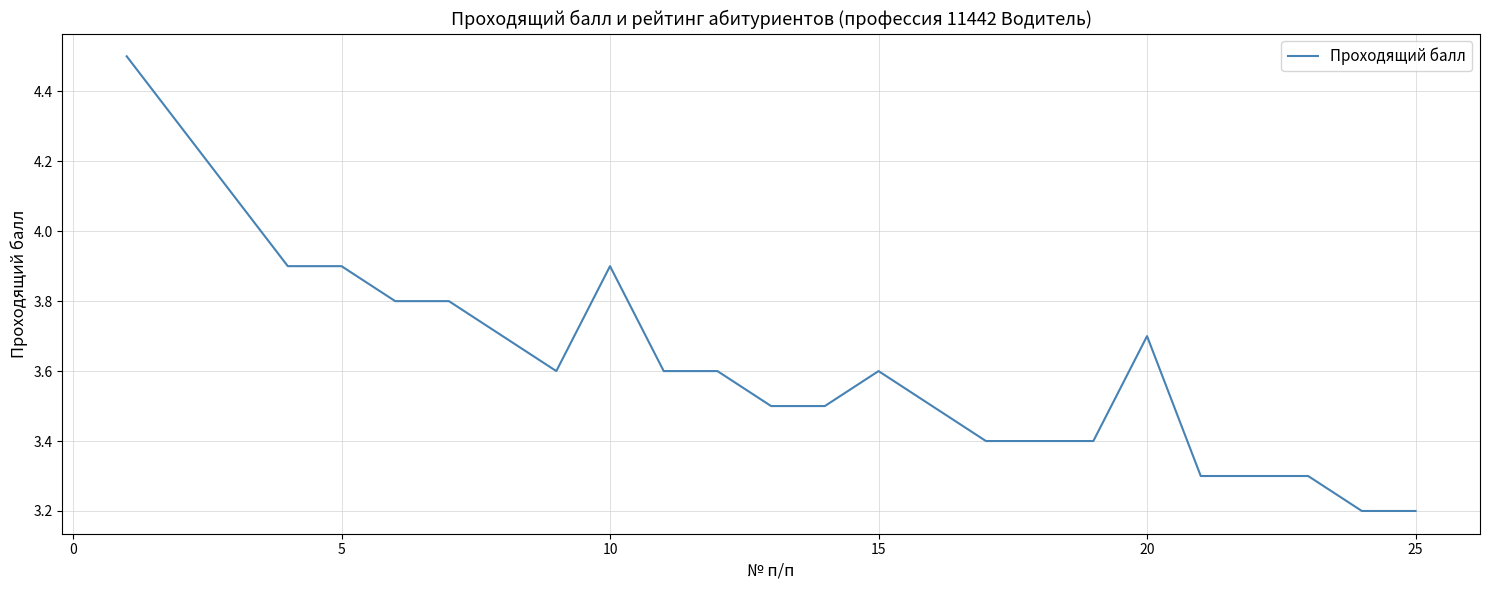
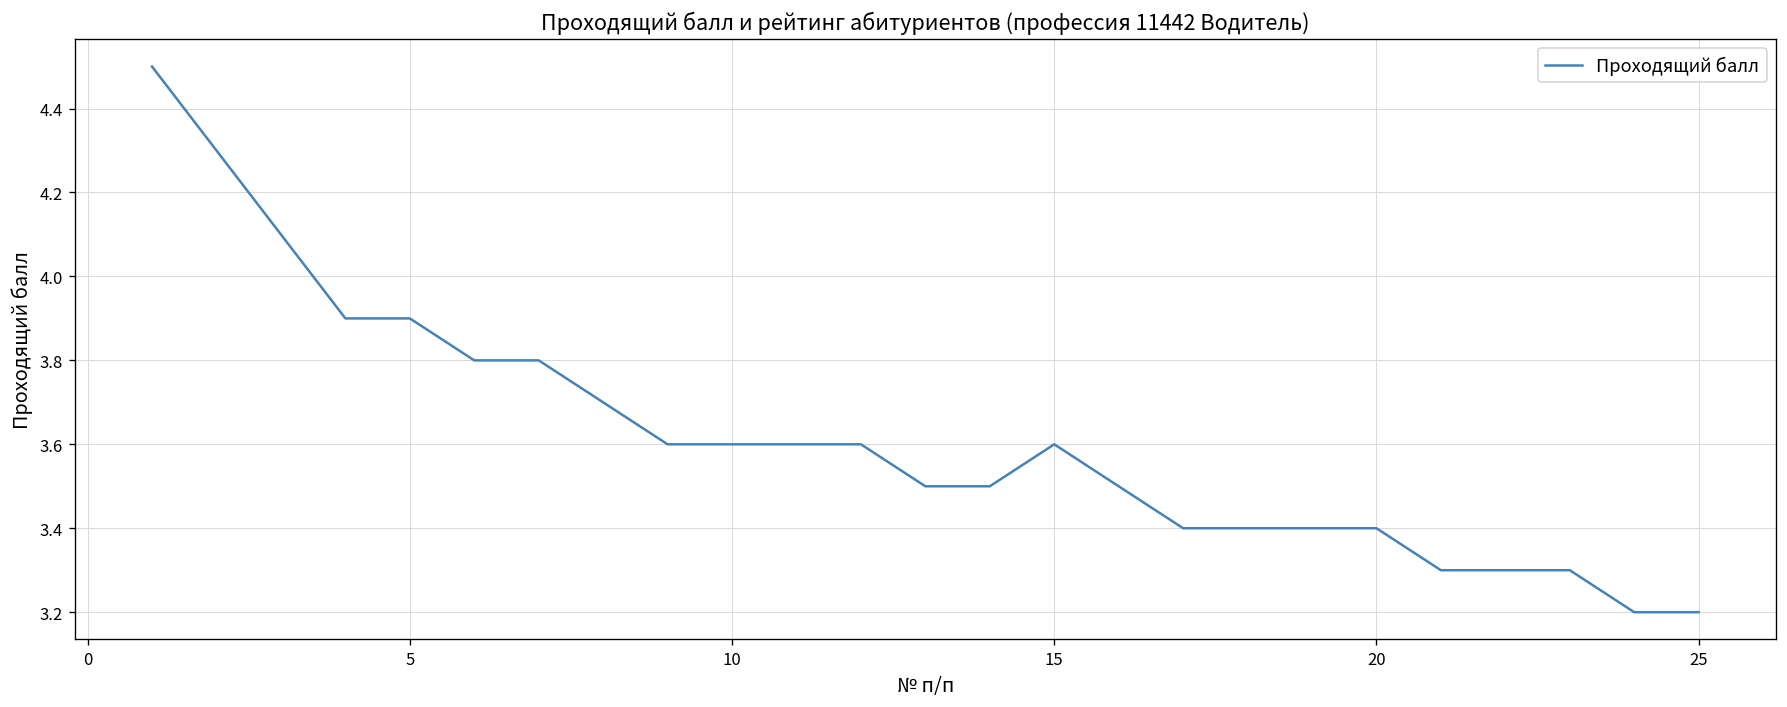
10: 3.9 -> 3.6
20: 3.7 -> 3.4
